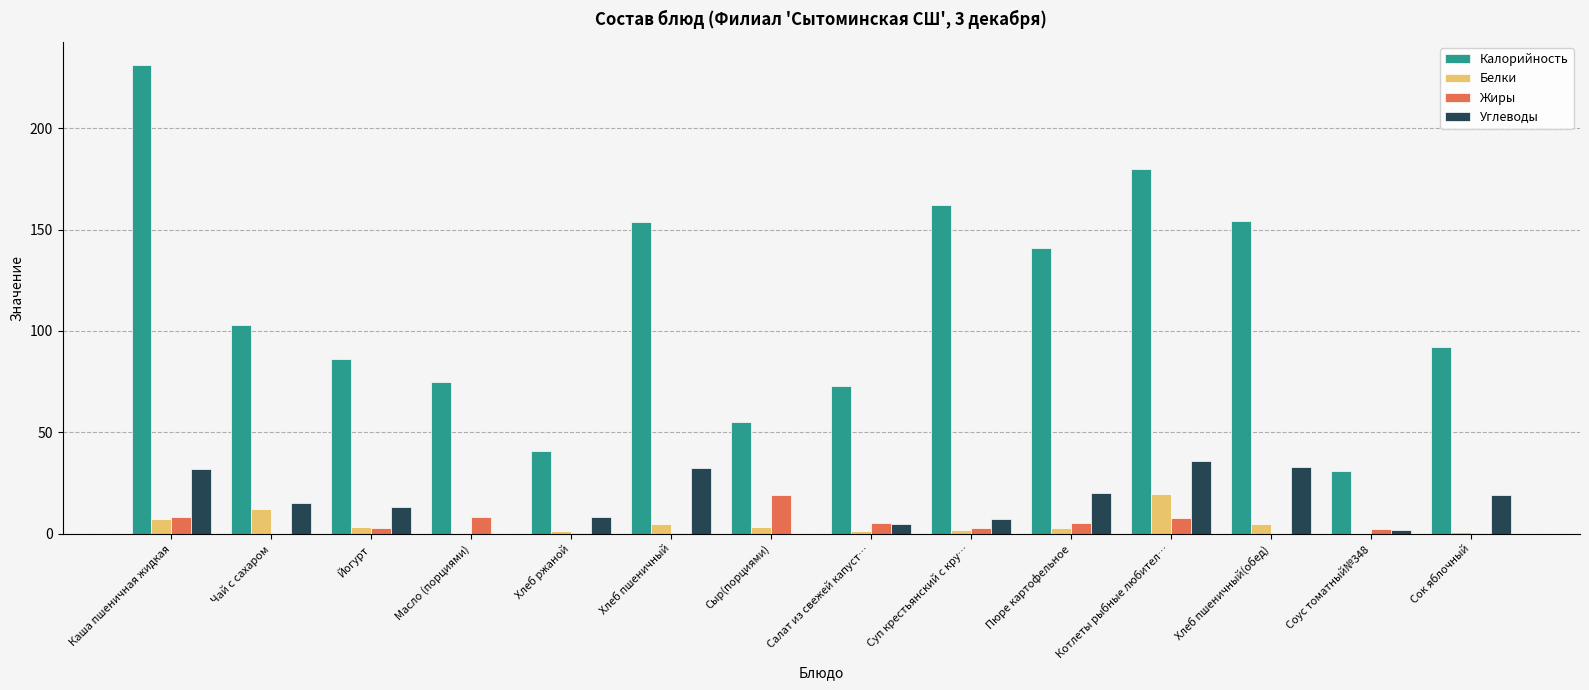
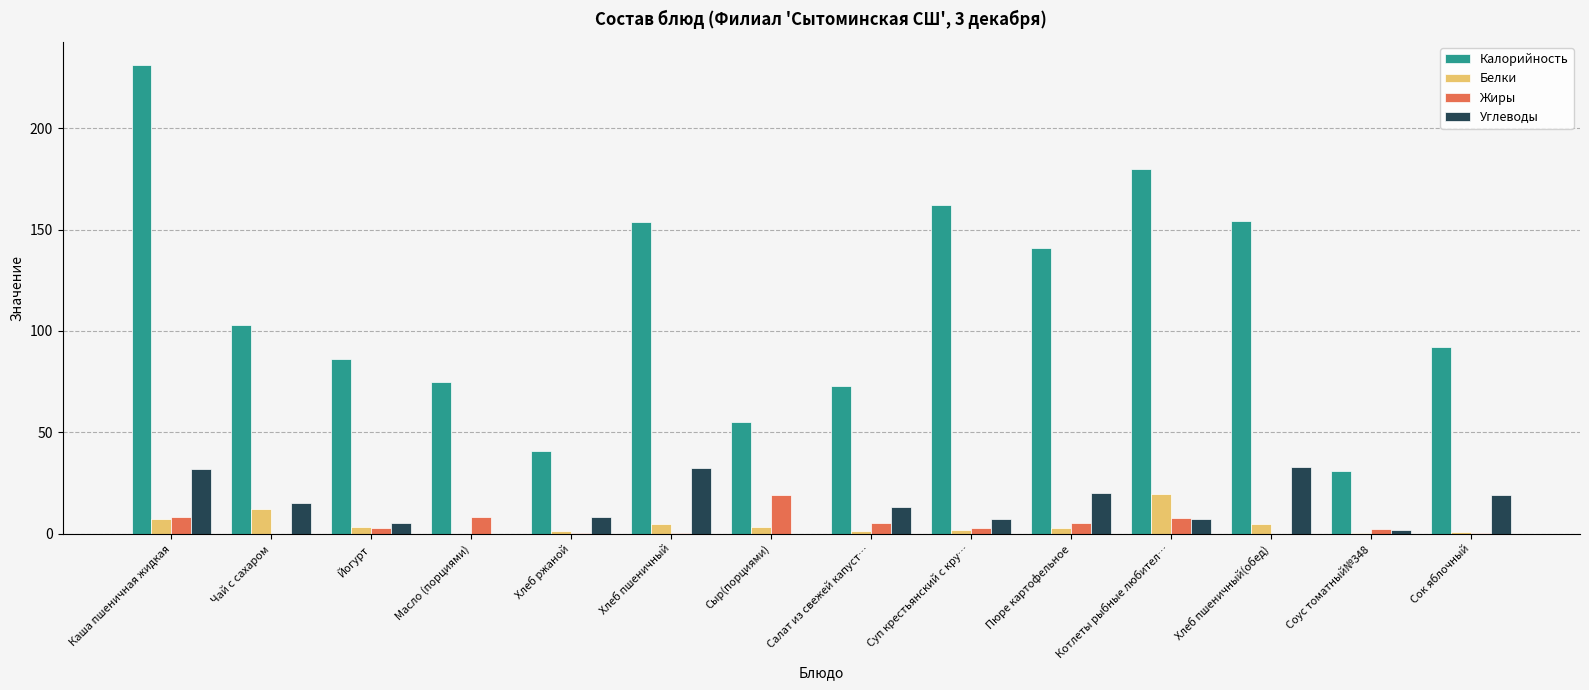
Углеводы, Йогурт: 13 -> 5
Углеводы, Салат из свежей капуст…: 5 -> 13
Углеводы, Котлеты рыбные любител…: 36 -> 7
